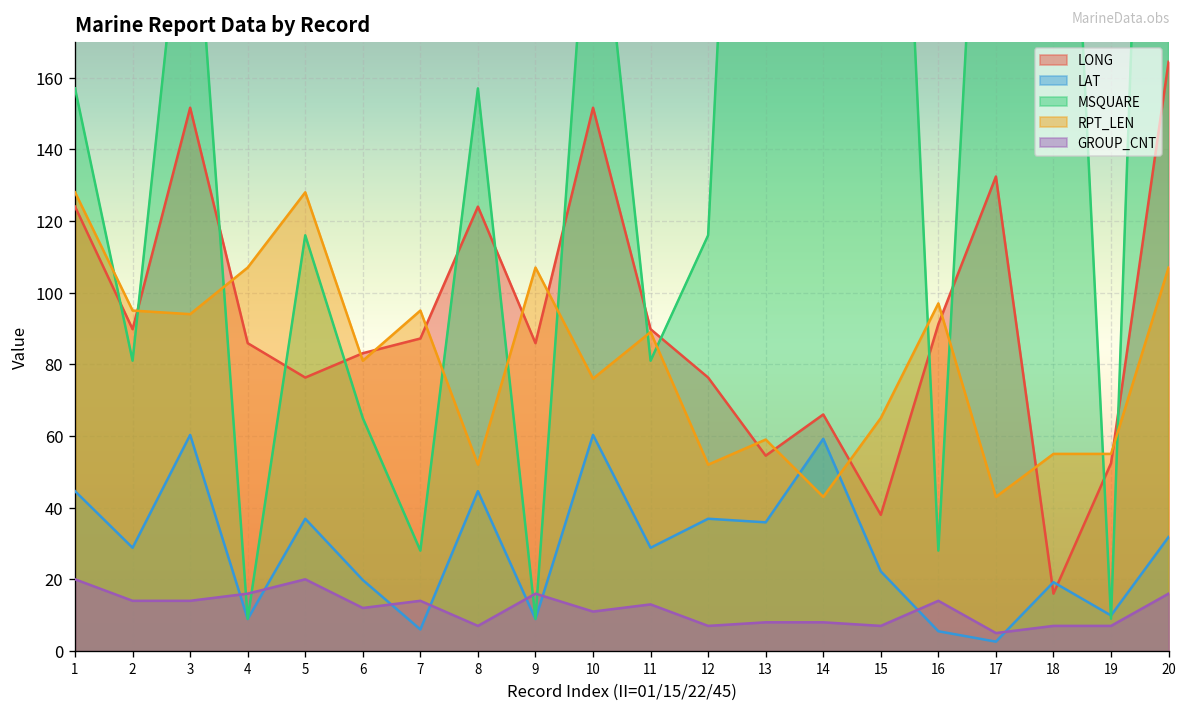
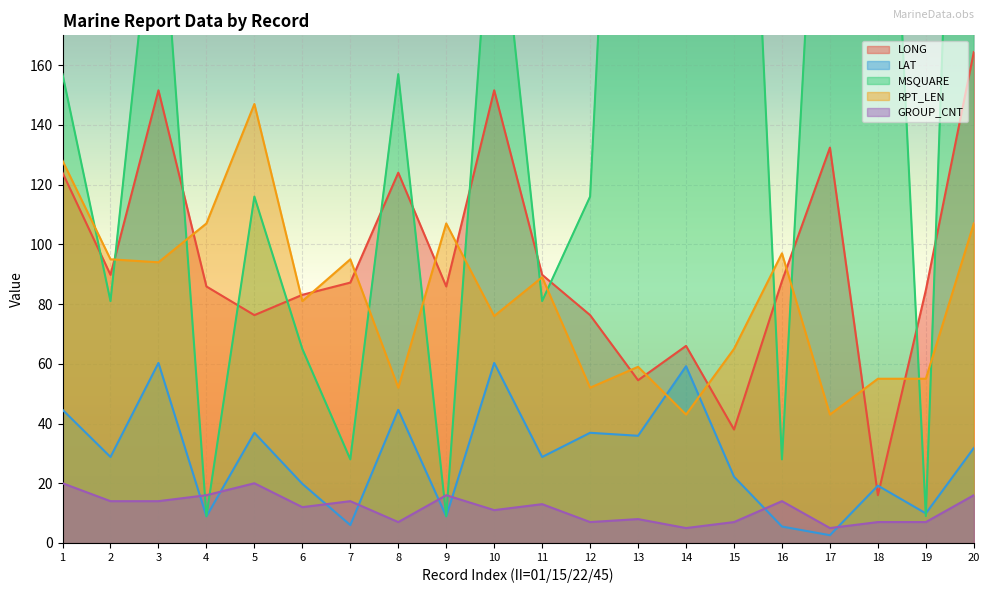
RPT_LEN, 5: 128 -> 147
GROUP_CNT, 14: 8 -> 5
LONG, 16: 91 -> 88
LONG, 19: 52 -> 85
